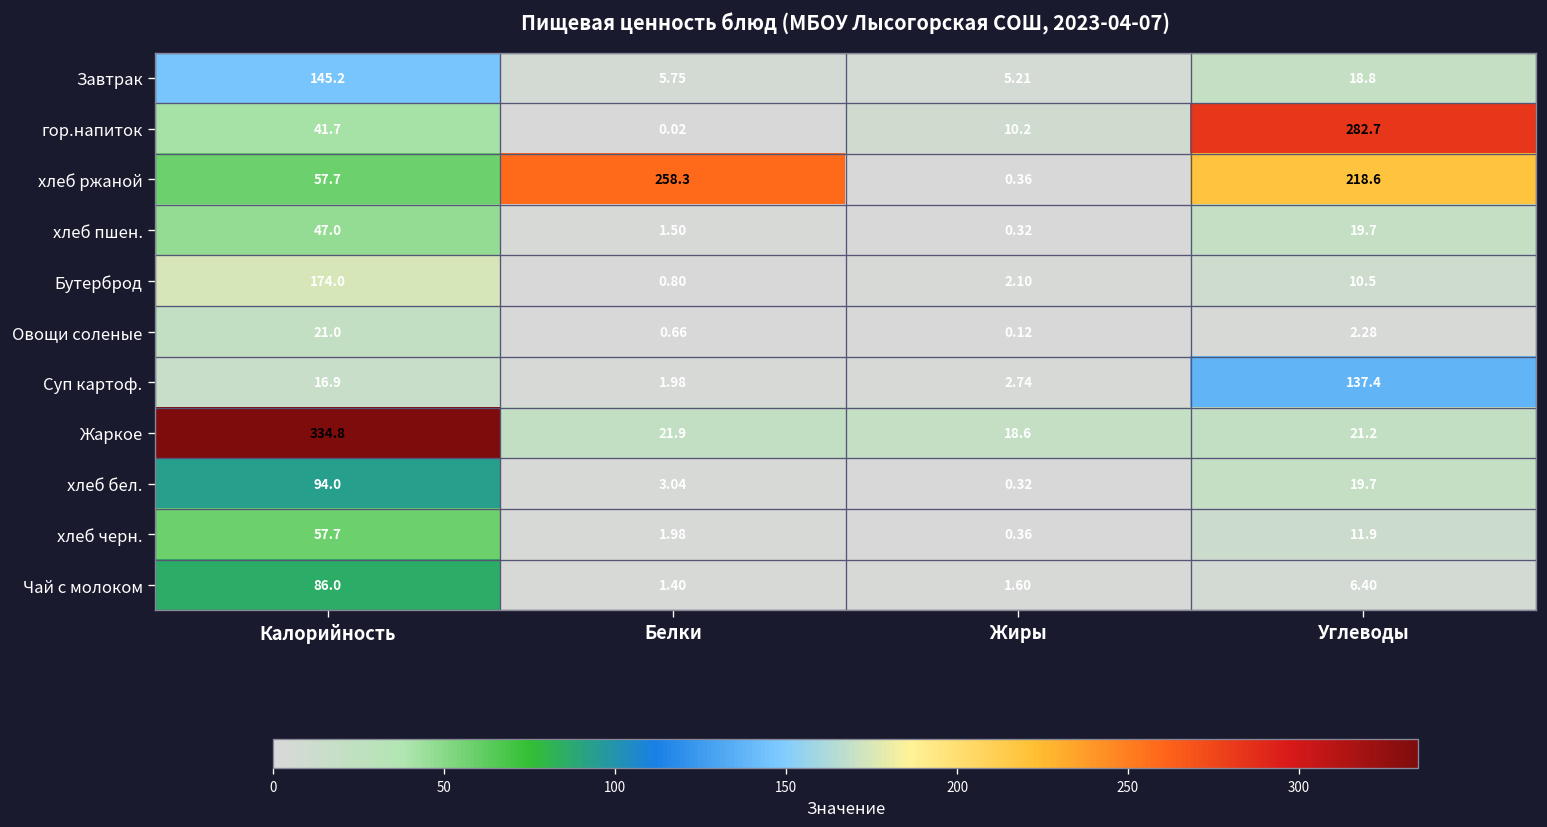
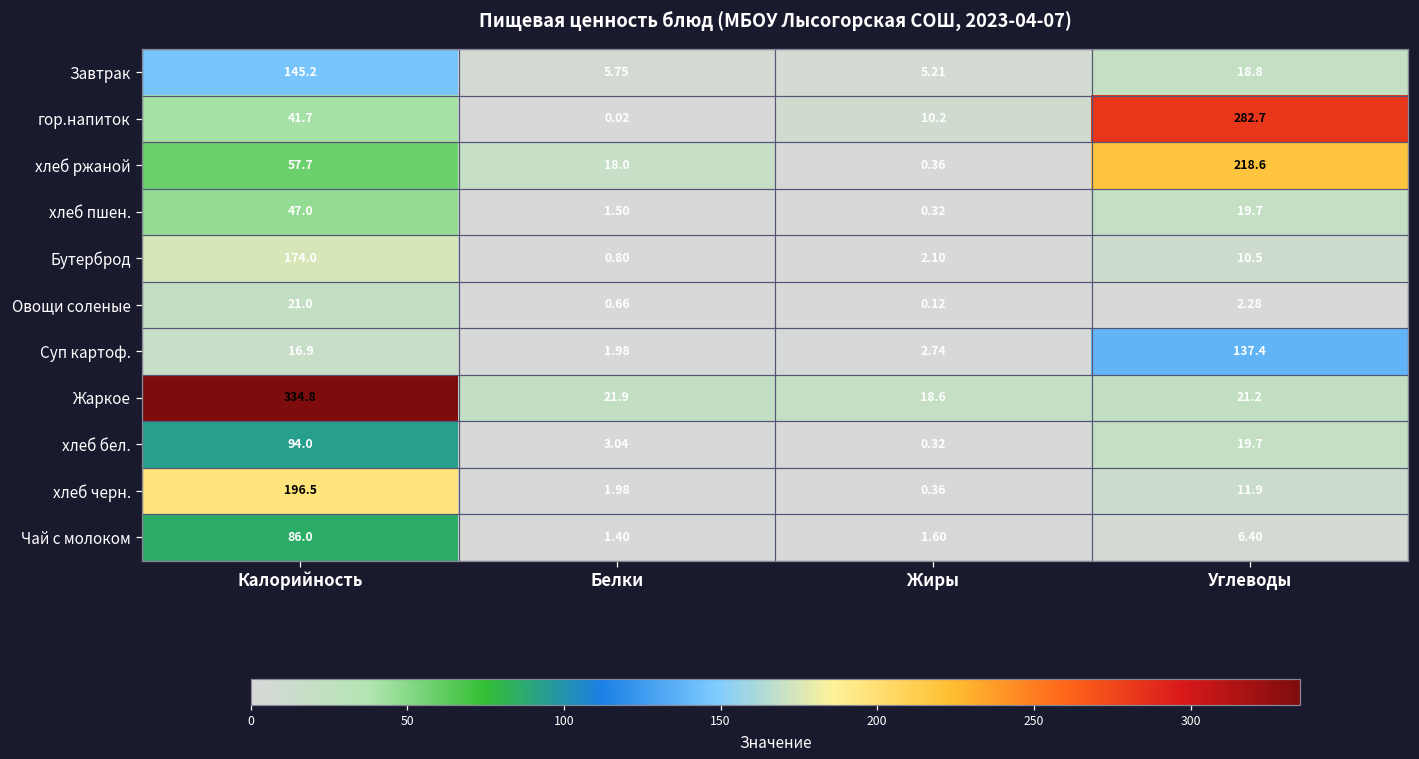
хлеб ржаной, Белки: 258.3 -> 18.0
хлеб черн., Калорийность: 57.7 -> 196.5
